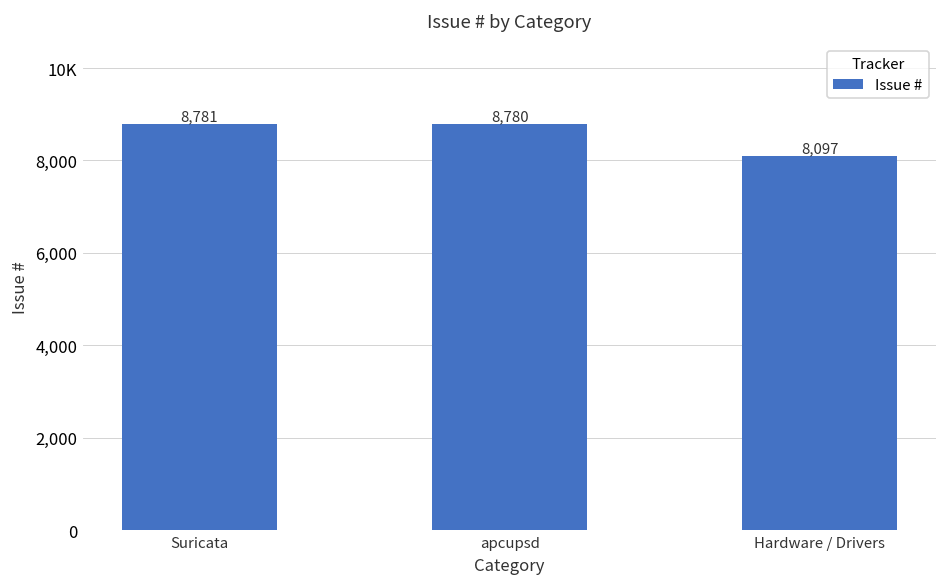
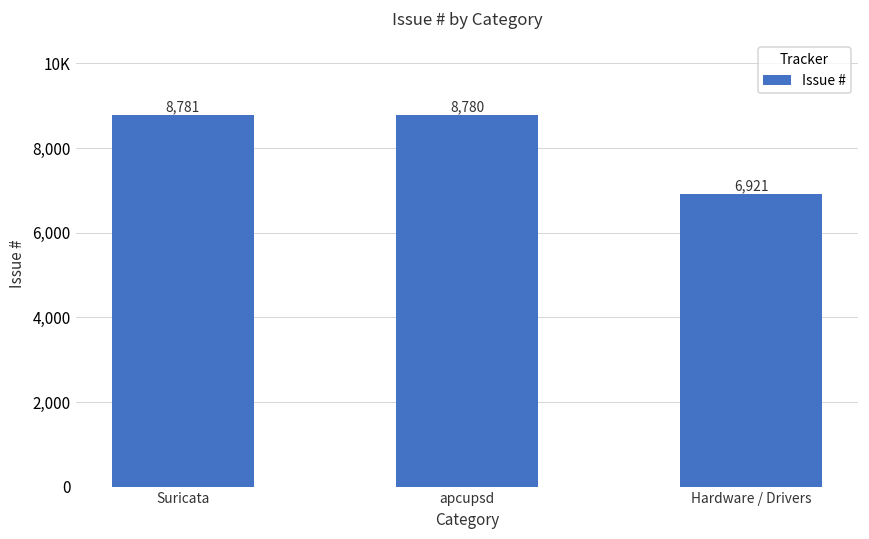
Hardware / Drivers: 8,097 -> 6,921
